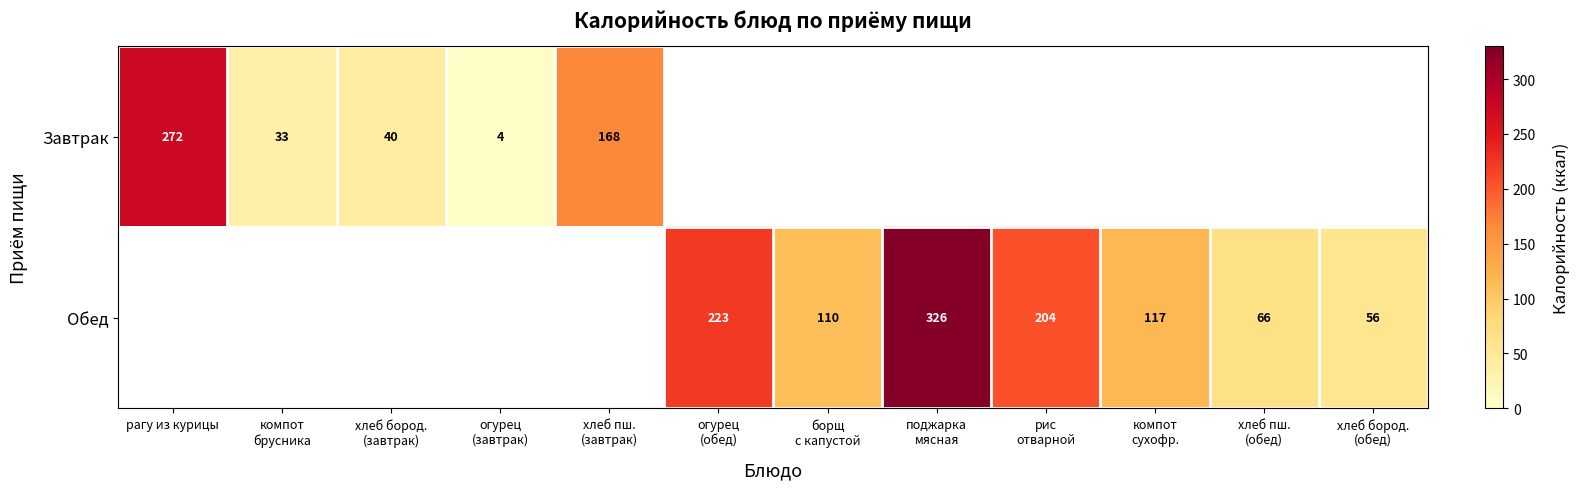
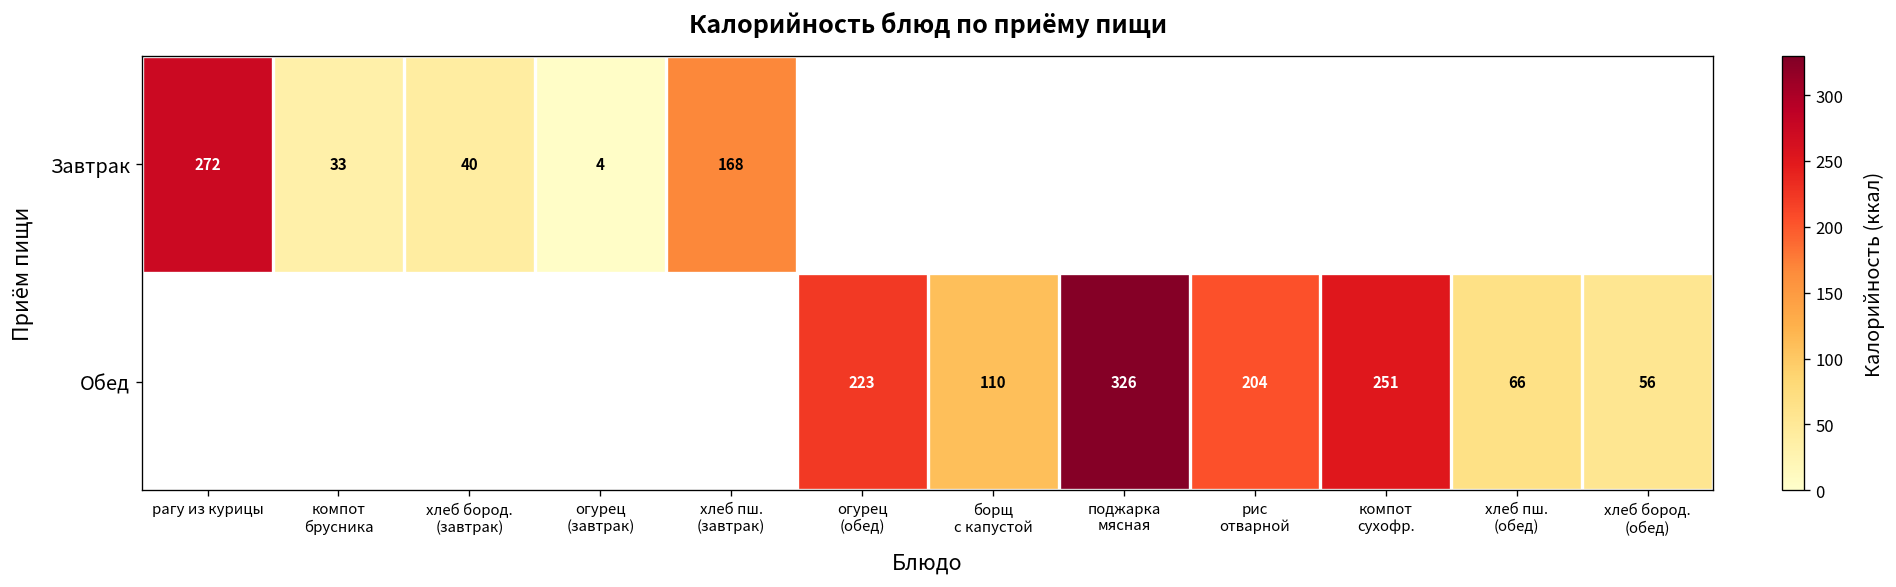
Обед, компот сухофр.: 117 -> 251
